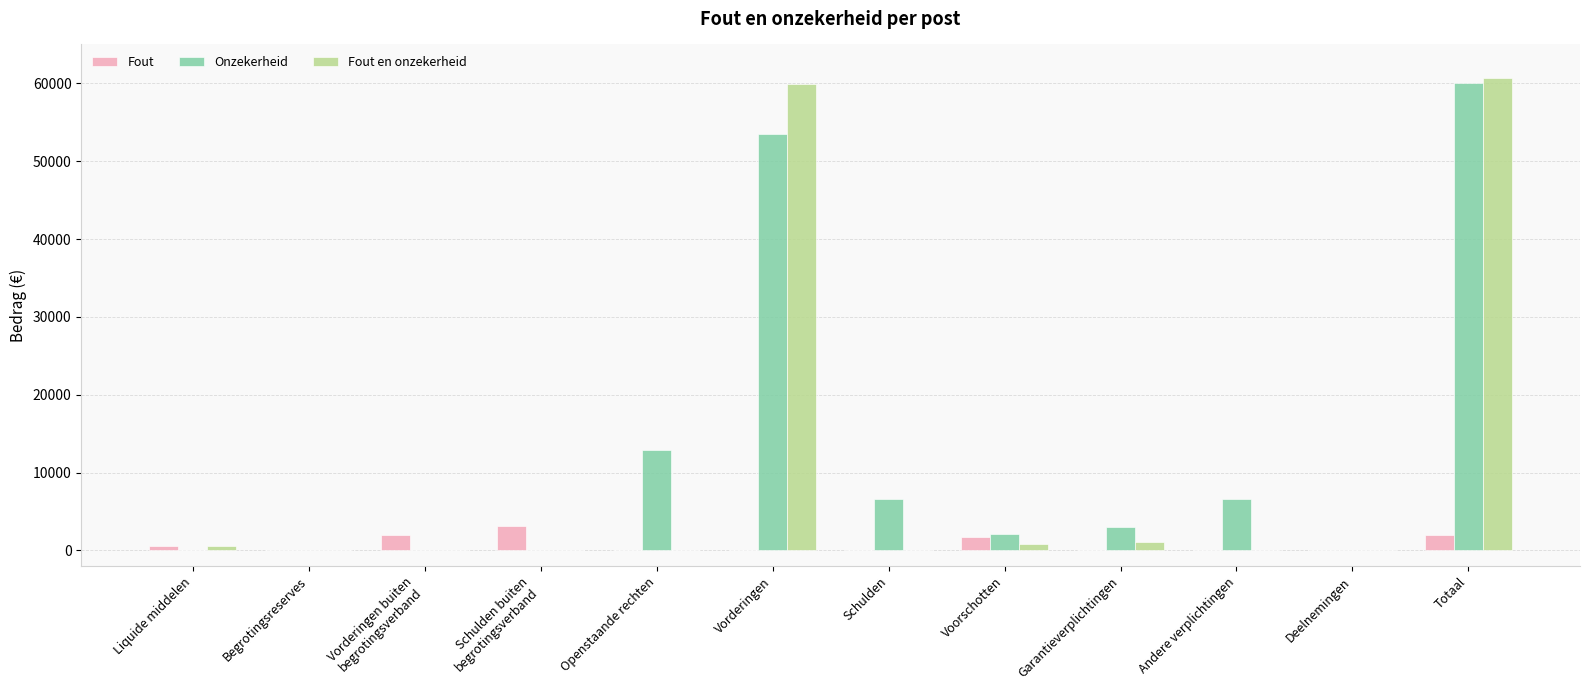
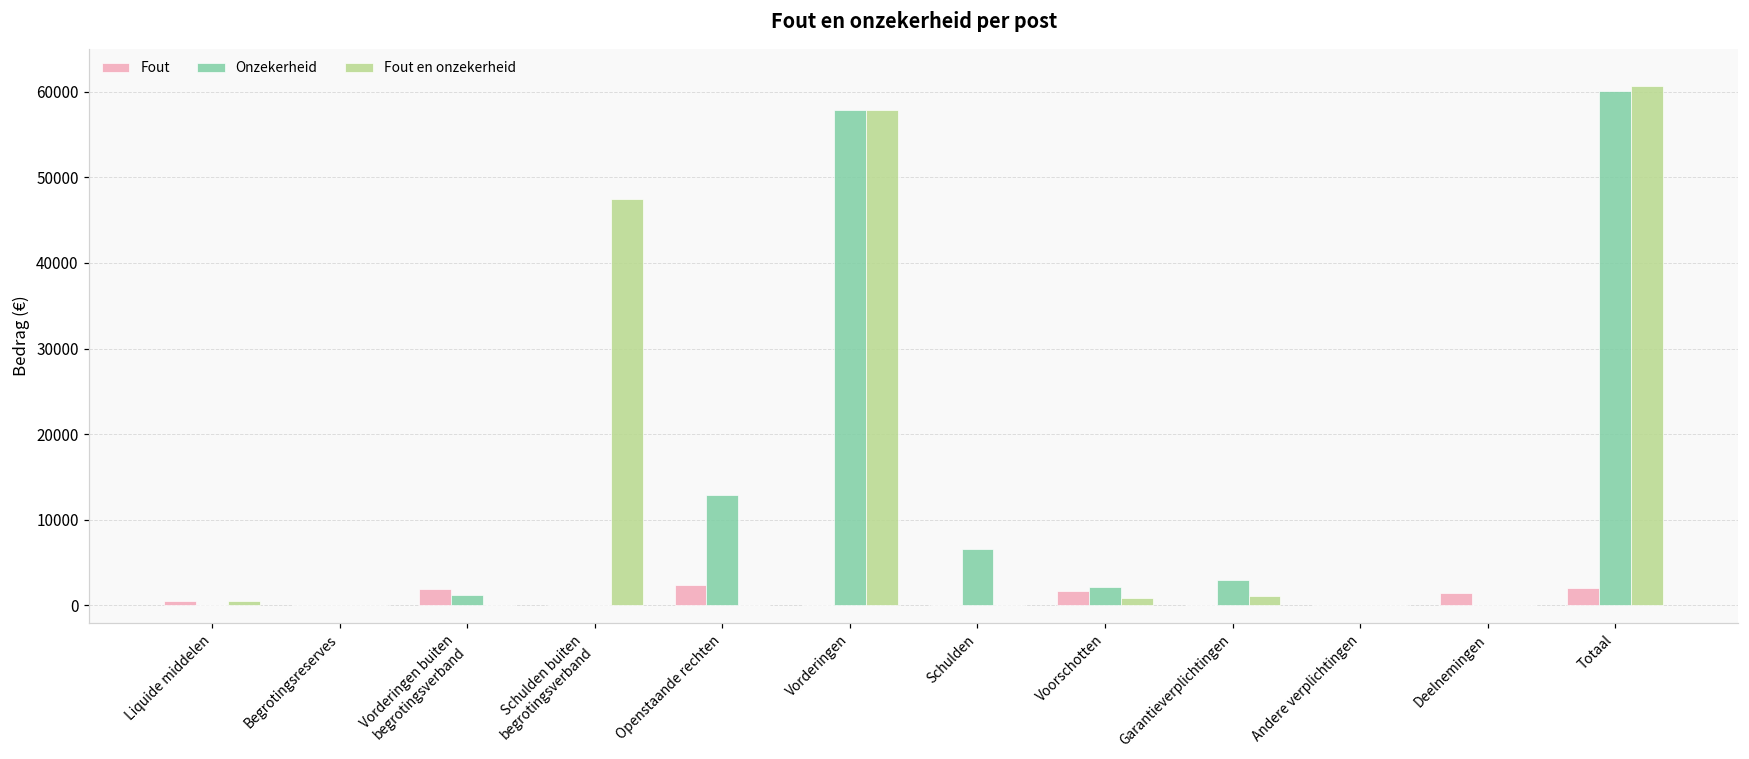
Onzekerheid, Vorderingen buiten begrotingsverband: 0 -> 1000
Fout, Schulden buiten begrotingsverband: 3000 -> 0
Fout en onzekerheid, Schulden buiten begrotingsverband: 0 -> 47000
Fout, Openstaande rechten: 0 -> 2000
Onzekerheid, Vorderingen: 54000 -> 58000
Fout en onzekerheid, Vorderingen: 60000 -> 58000
Onzekerheid, Andere verplichtingen: 7000 -> 0
Fout, Deelnemingen: 0 -> 1000
